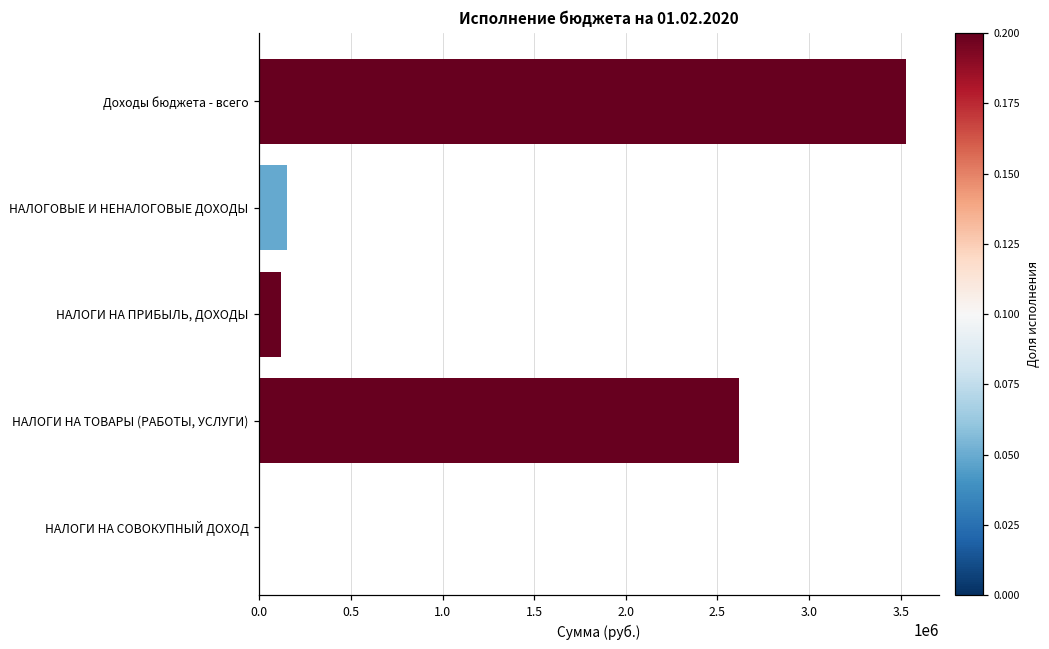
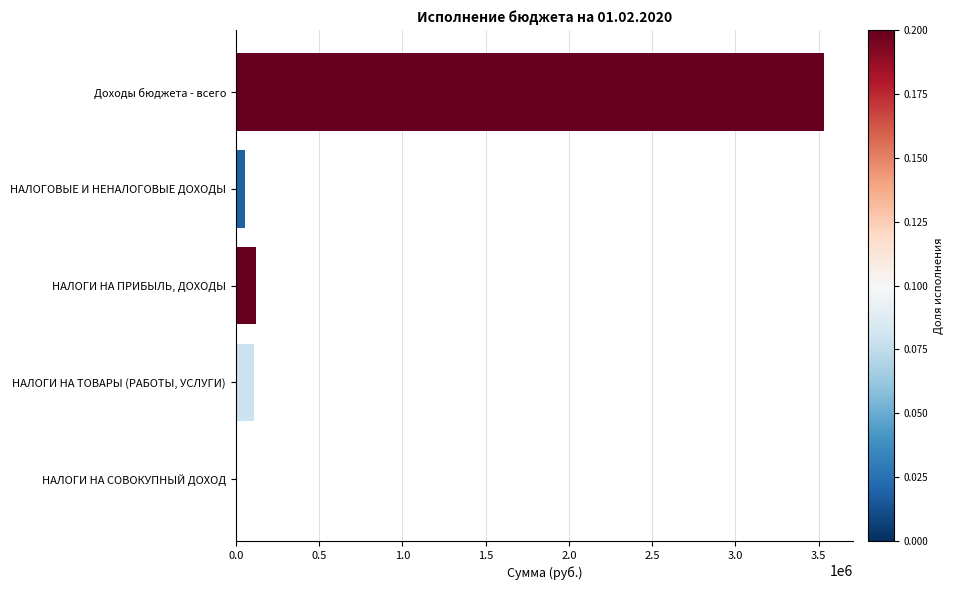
НАЛОГОВЫЕ И НЕНАЛОГОВЫЕ ДОХОДЫ: 150000 -> 60000
НАЛОГИ НА ТОВАРЫ (РАБОТЫ, УСЛУГИ): 2620000 -> 110000
